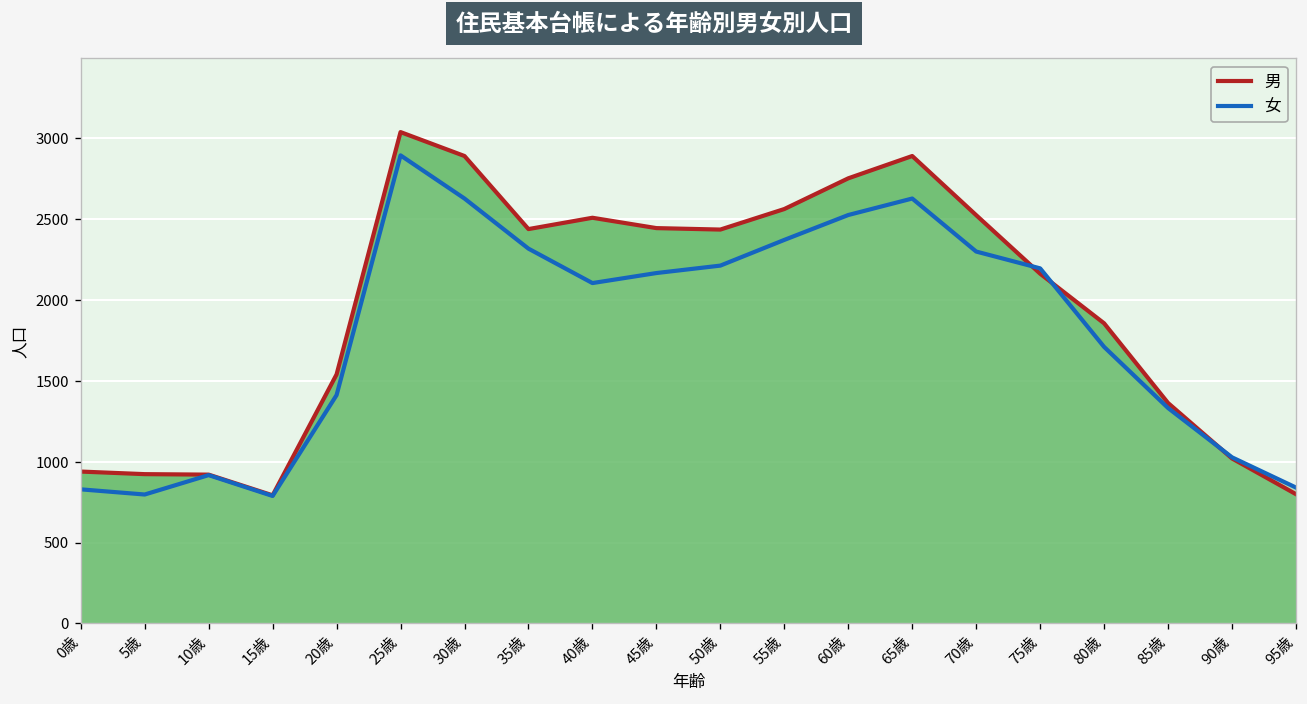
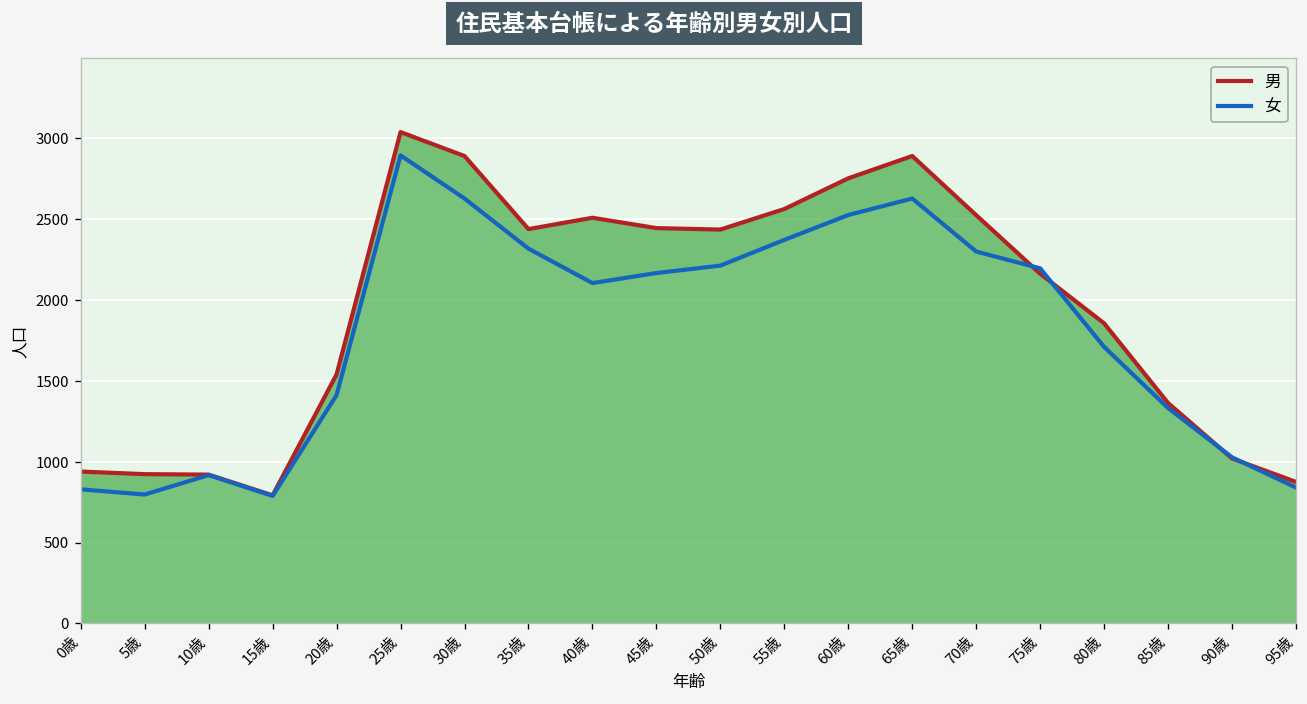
男, 95歳: 800 -> 880
